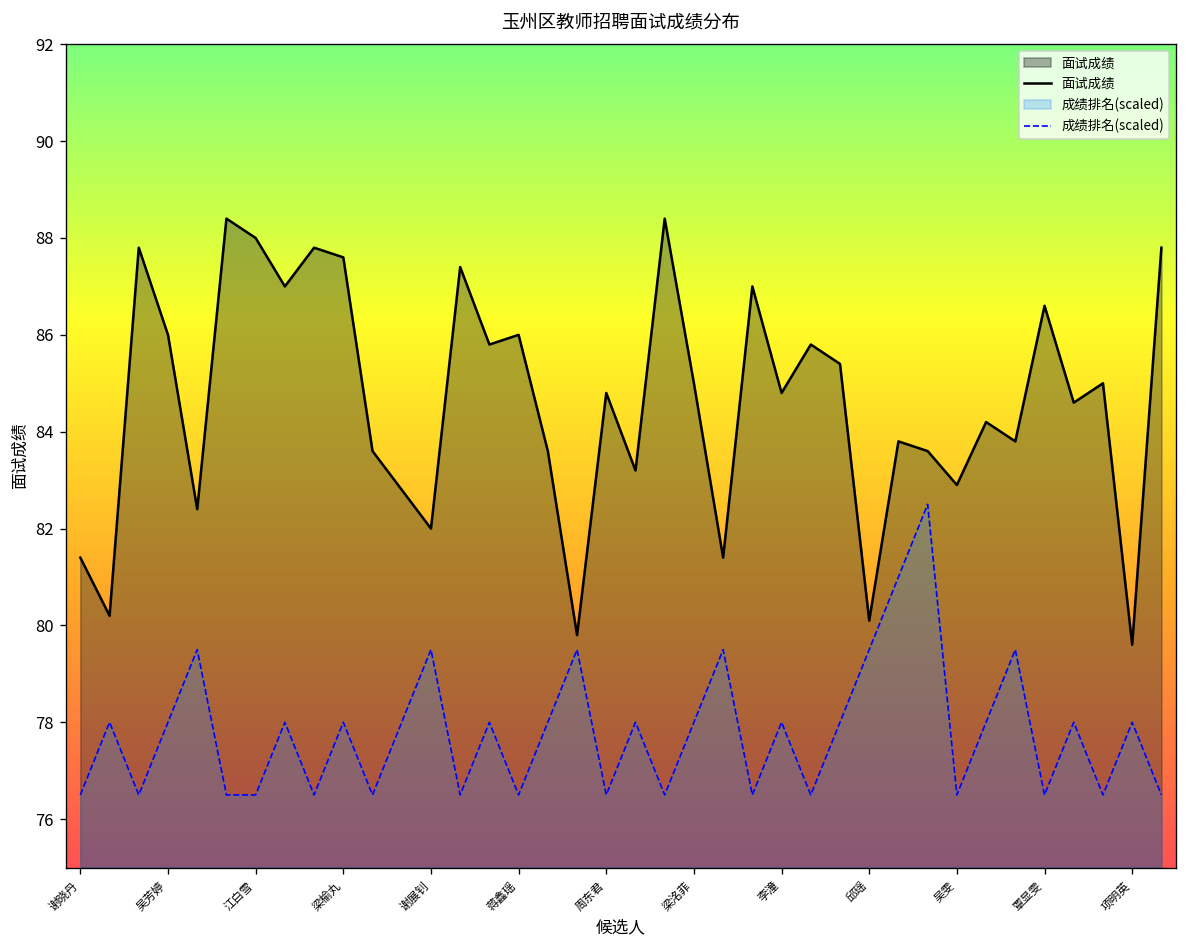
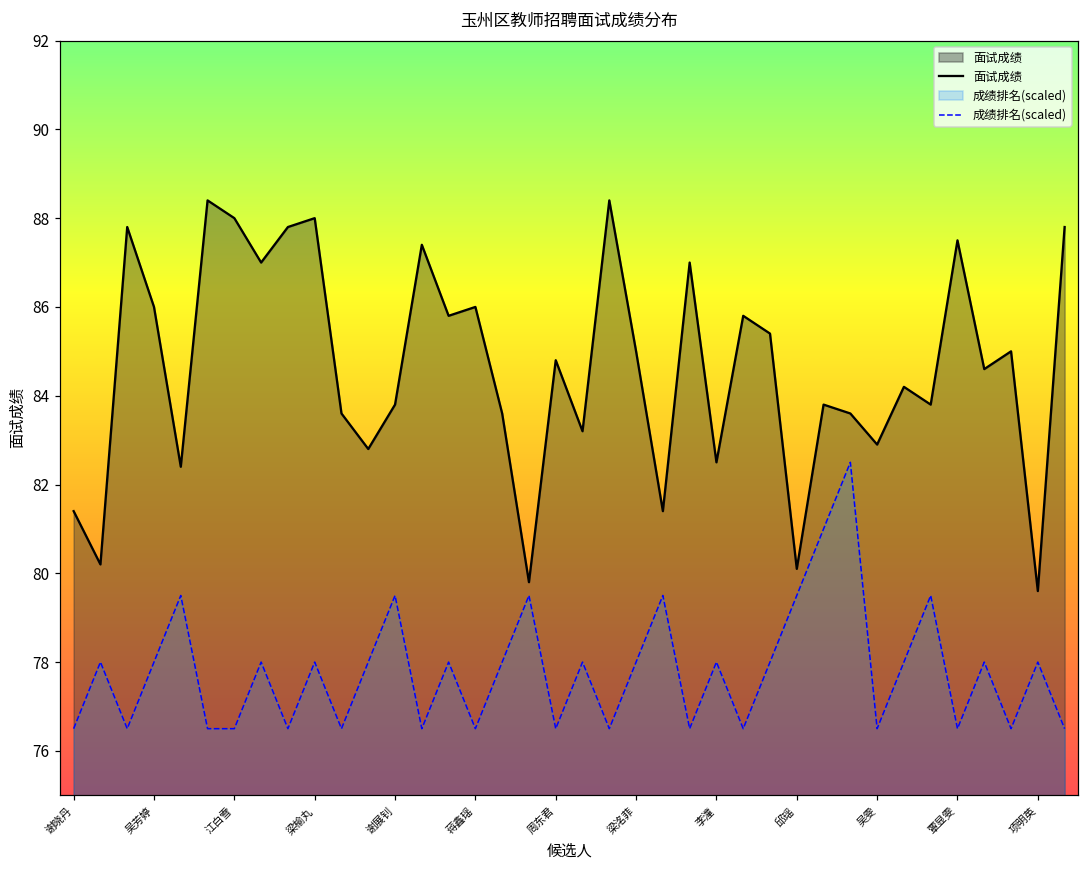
面试成绩, 梁榆丸: 87.6 -> 88.0
面试成绩, 谢展钊: 82.0 -> 83.8
面试成绩, 李潼: 84.8 -> 82.5
面试成绩, 覃显雯: 86.6 -> 87.5
